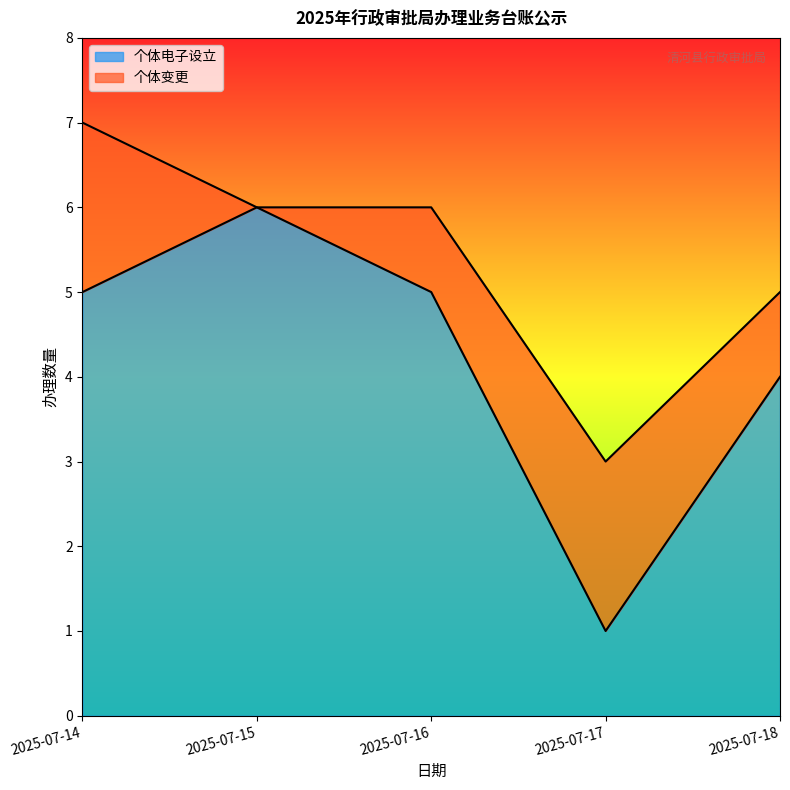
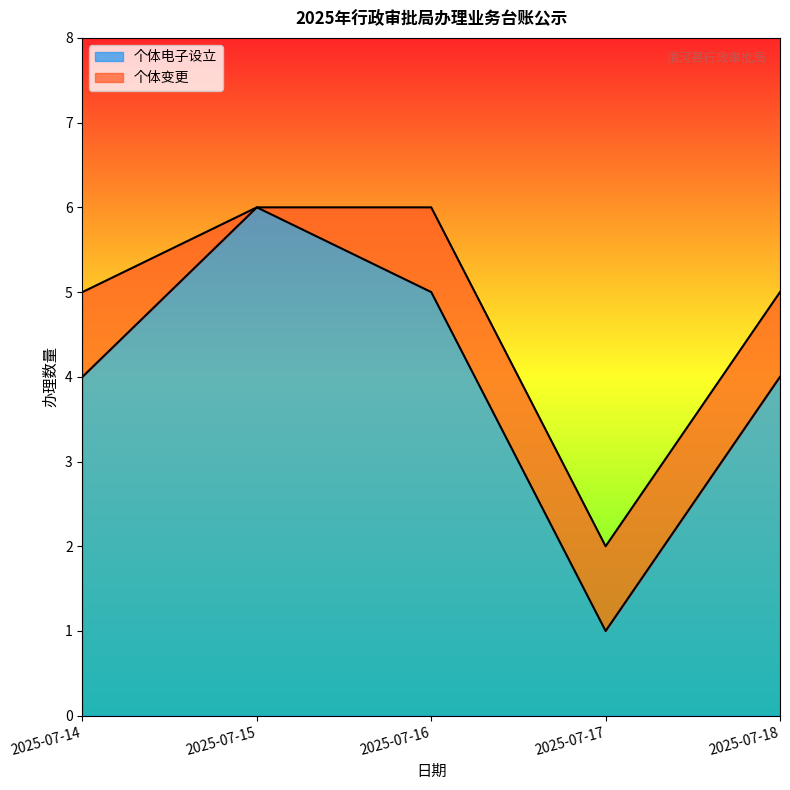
个体电子设立, 2025-07-14: 5 -> 4
个体变更, 2025-07-14: 2 -> 1
个体变更, 2025-07-17: 2 -> 1
